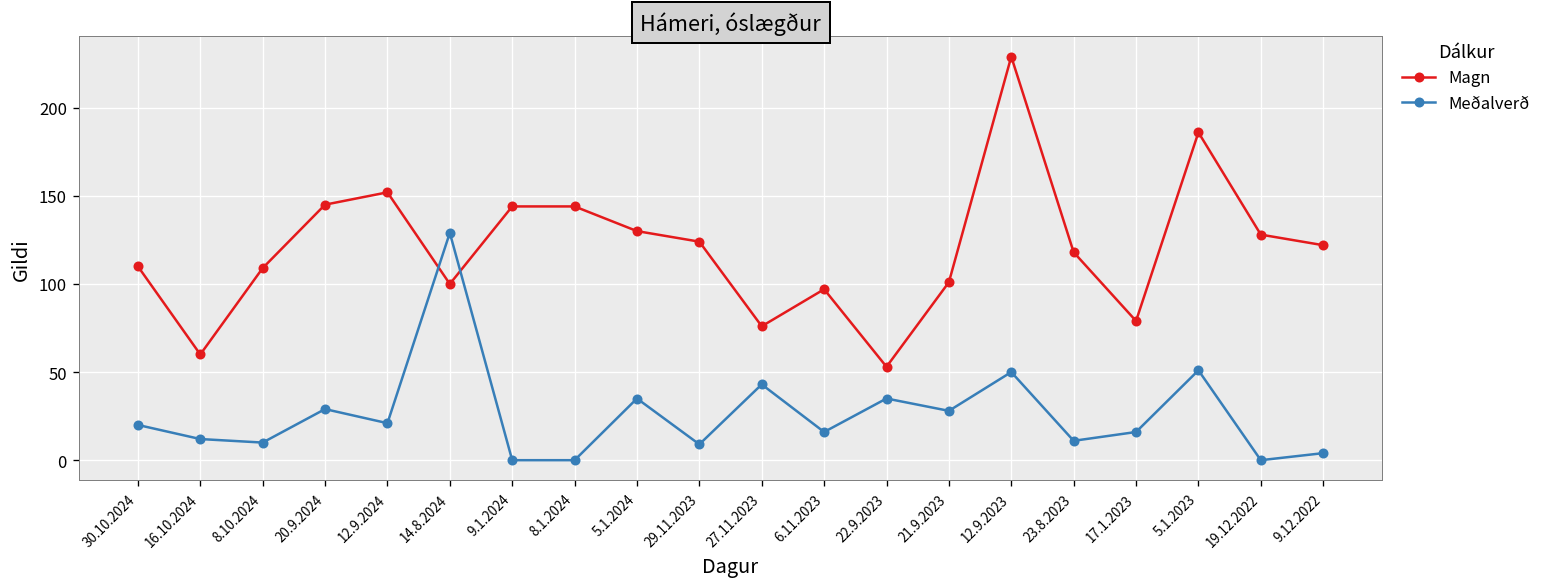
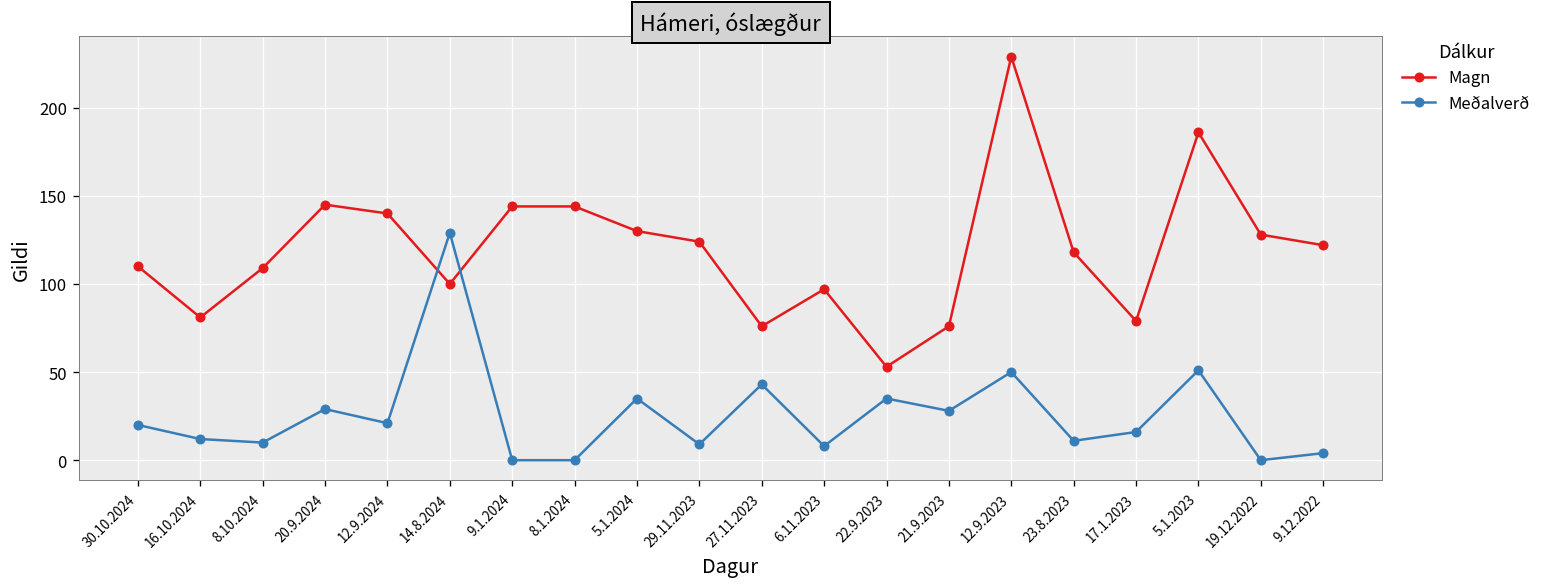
Magn, 16.10.2024: 60 -> 81
Magn, 12.9.2024: 152 -> 140
Meðalverð, 6.11.2023: 16 -> 8
Magn, 21.9.2023: 101 -> 76
